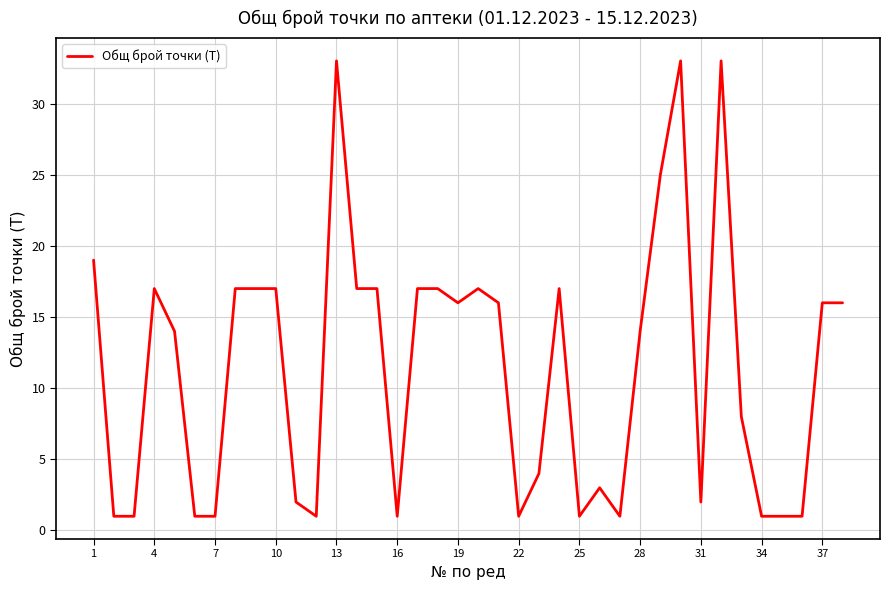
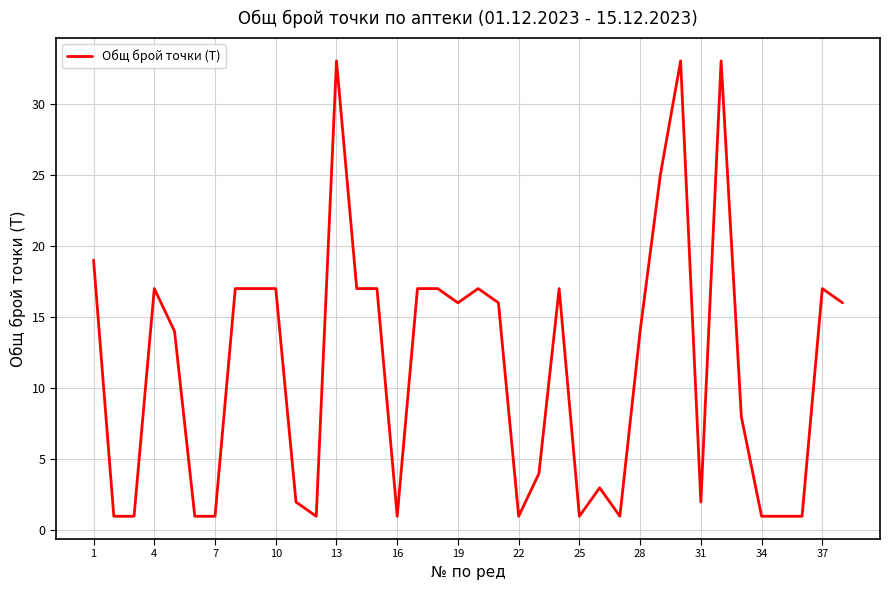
37: 16 -> 17
